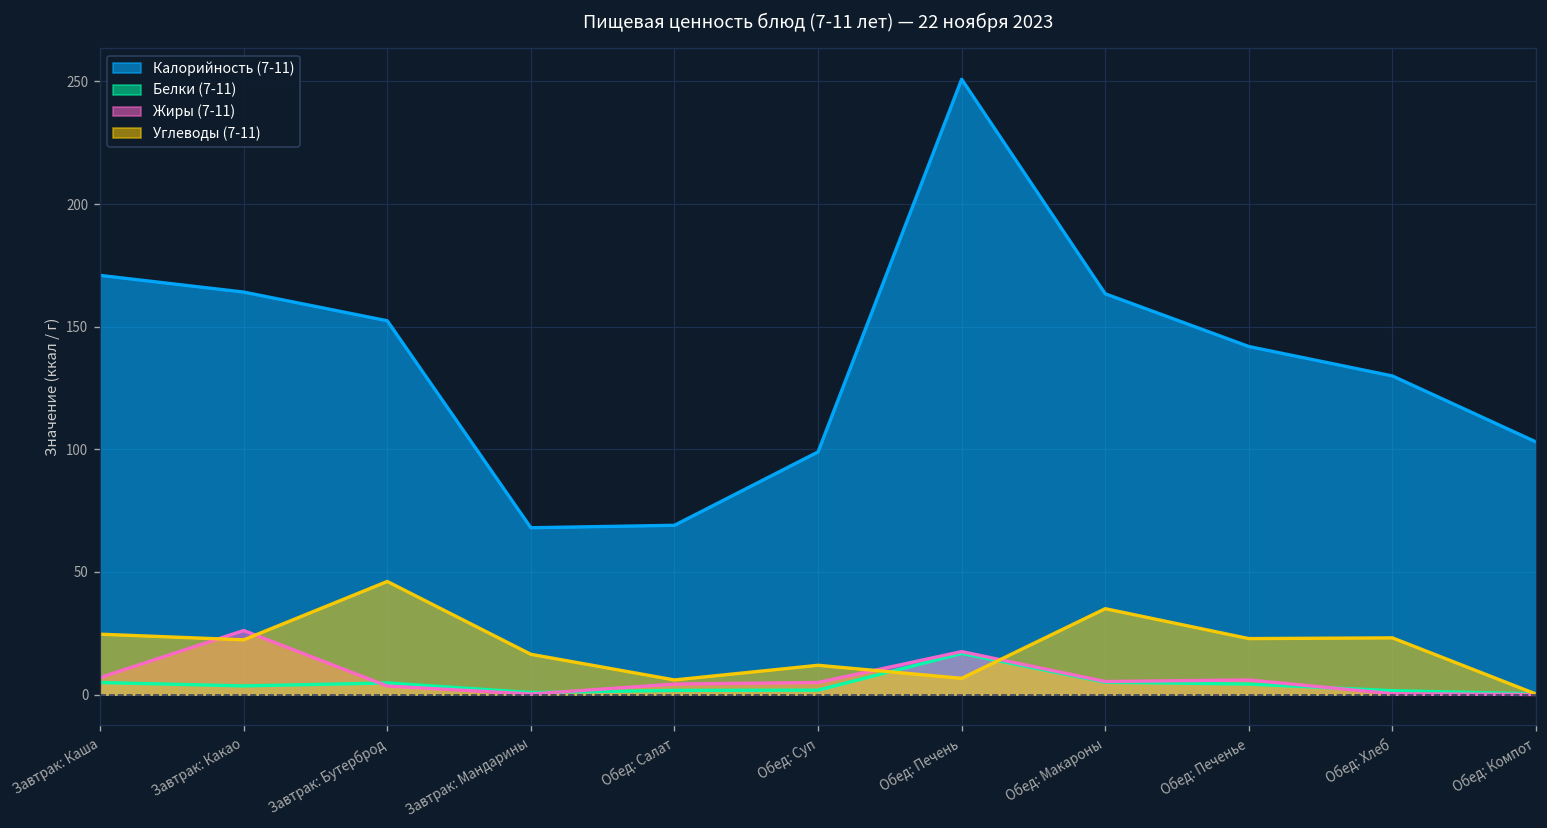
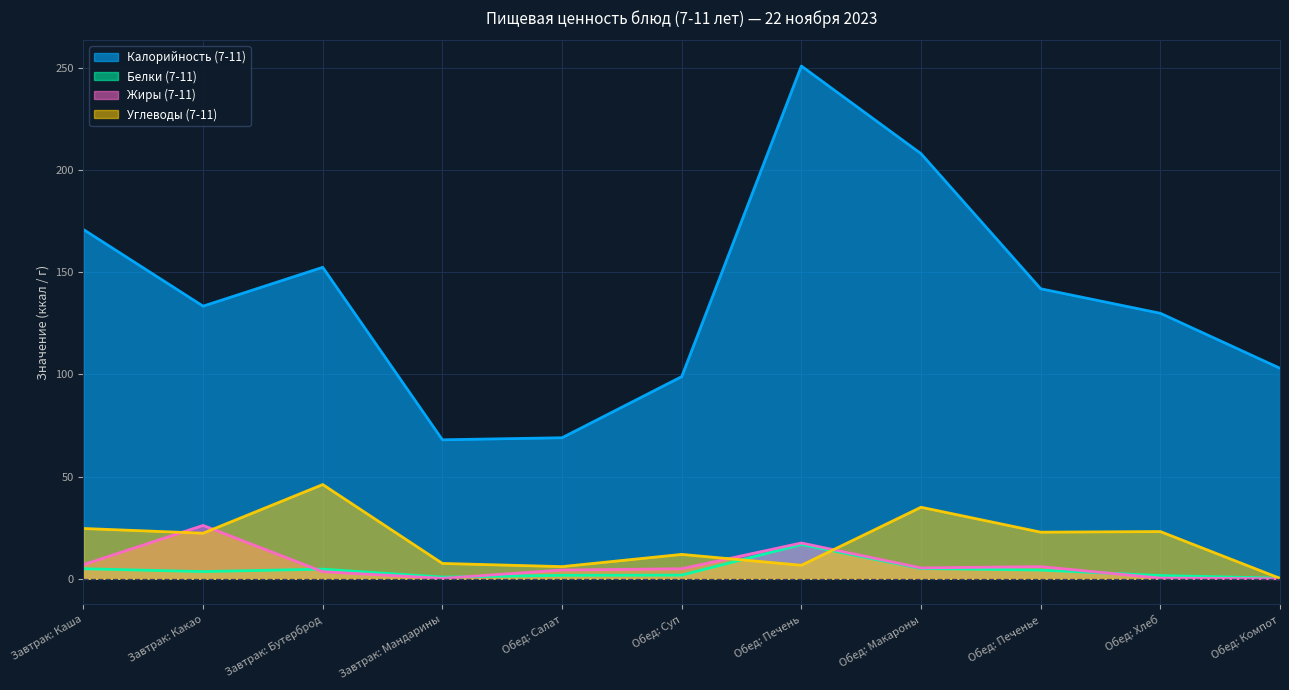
Калорийность (7-11), Завтрак: Какао: 164 -> 133
Углеводы (7-11), Завтрак: Мандарины: 16 -> 8
Калорийность (7-11), Обед: Макароны: 163 -> 208
